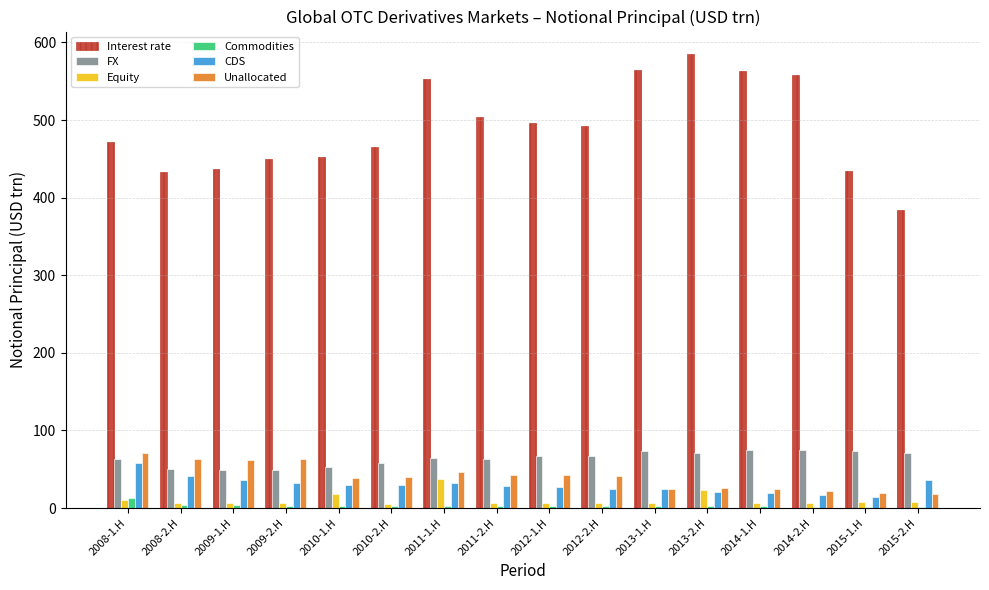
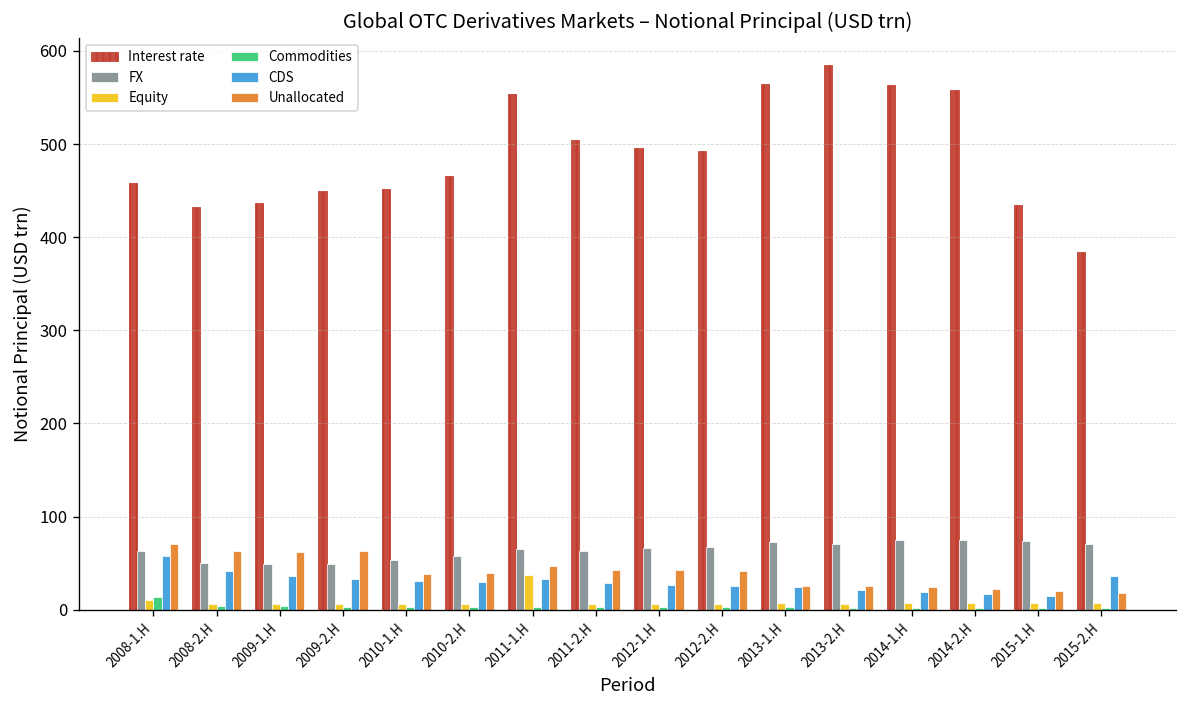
Interest rate, 2008-1.H: 470 -> 460
Equity, 2010-1.H: 20 -> 10
Equity, 2013-2.H: 20 -> 10
